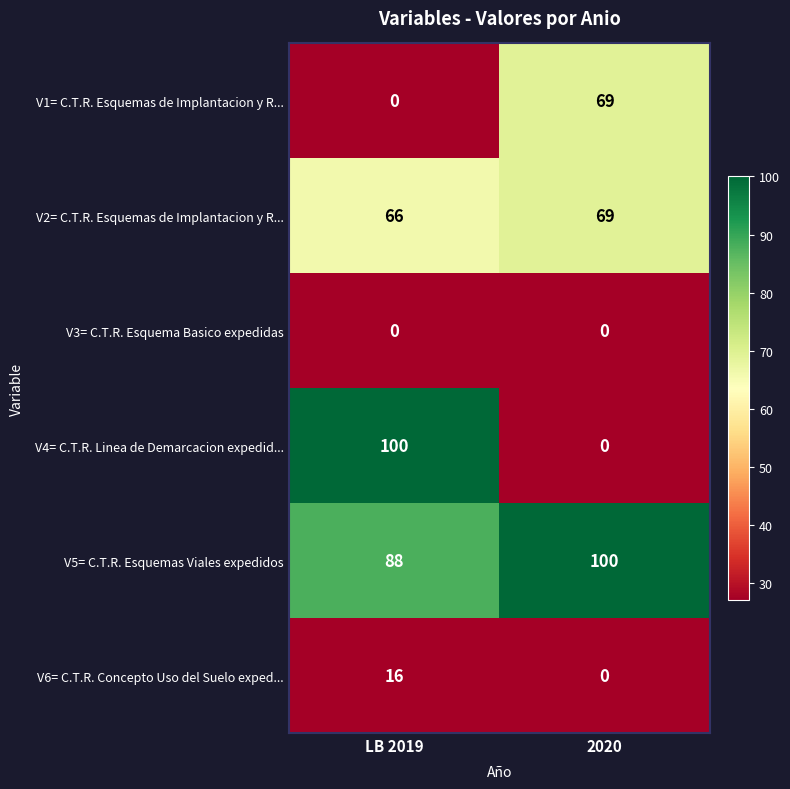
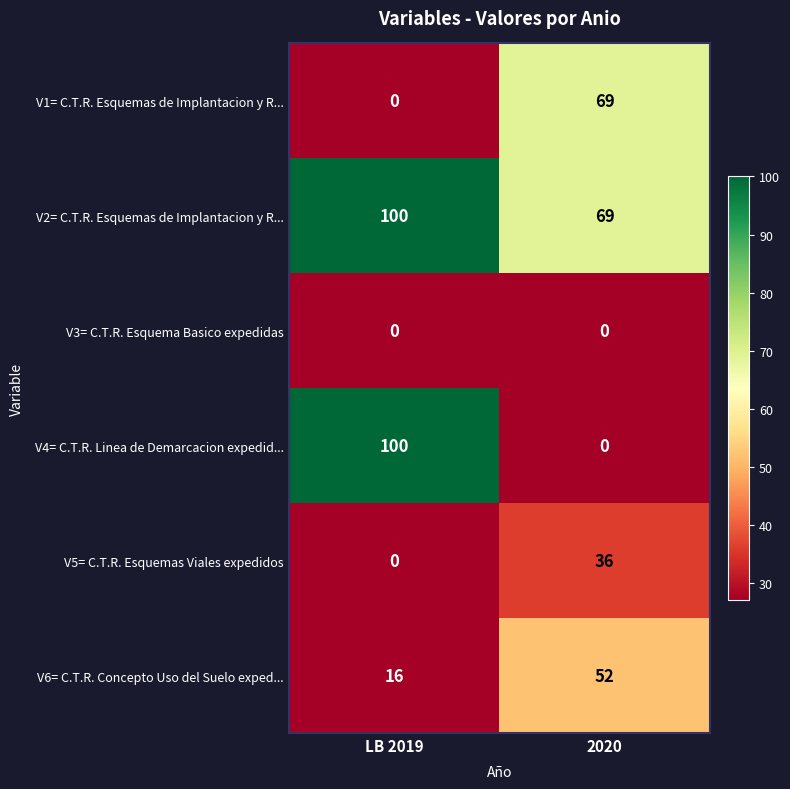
V2= C.T.R. Esquemas de Implantacion y R..., LB 2019: 66 -> 100
V5= C.T.R. Esquemas Viales expedidos, LB 2019: 88 -> 0
V5= C.T.R. Esquemas Viales expedidos, 2020: 100 -> 36
V6= C.T.R. Concepto Uso del Suelo exped..., 2020: 0 -> 52
